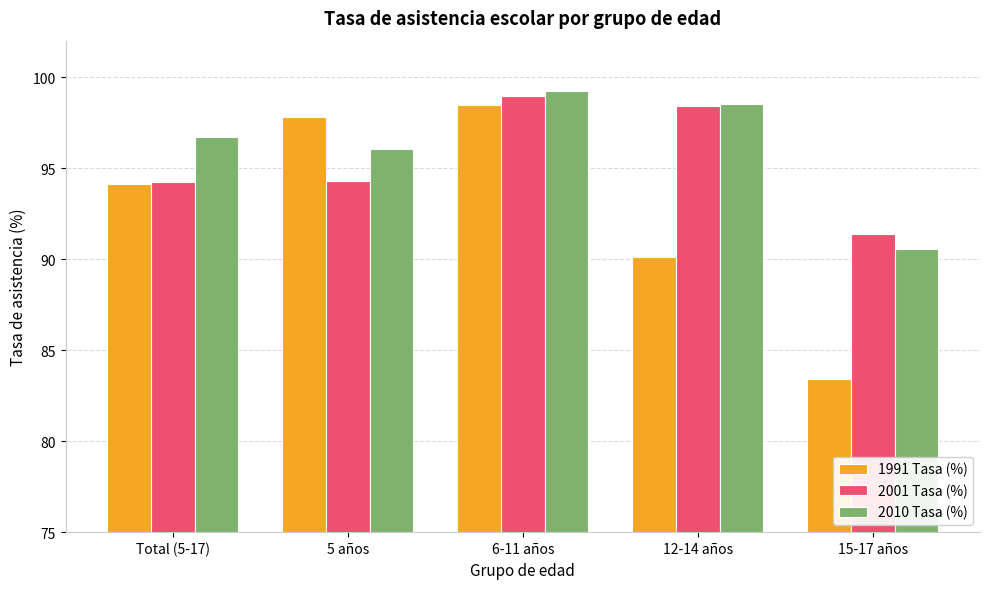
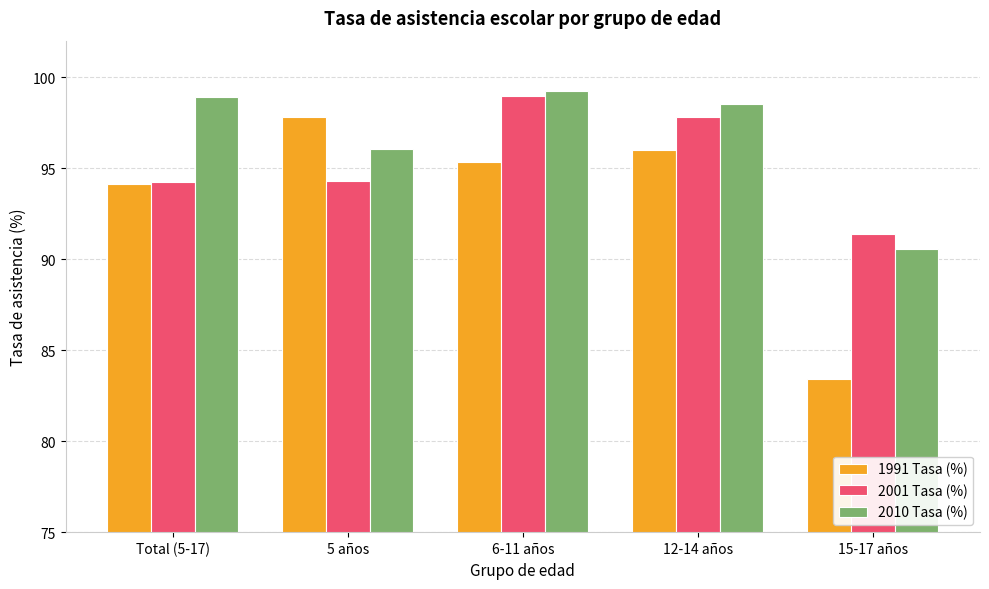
2010 Tasa (%), Total (5-17): 96.7 -> 98.9
1991 Tasa (%), 6-11 años: 98.5 -> 95.3
1991 Tasa (%), 12-14 años: 90.1 -> 96.0
2001 Tasa (%), 12-14 años: 98.4 -> 97.8
